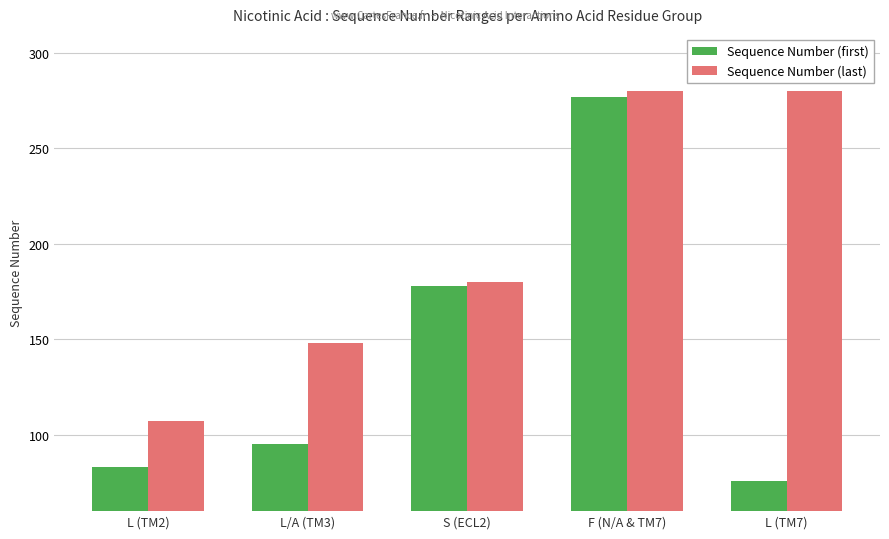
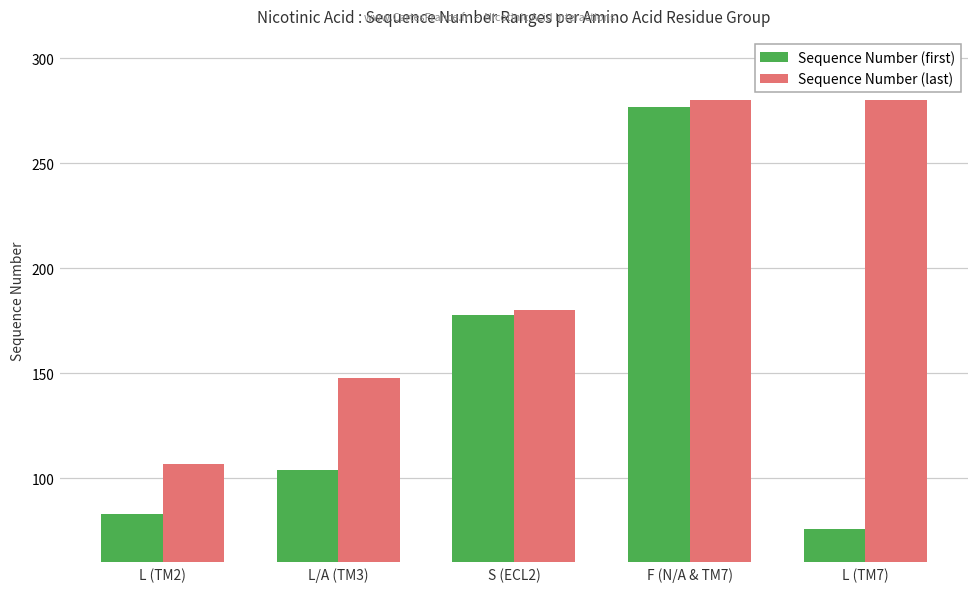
Sequence Number (first), L/A (TM3): 95 -> 104
